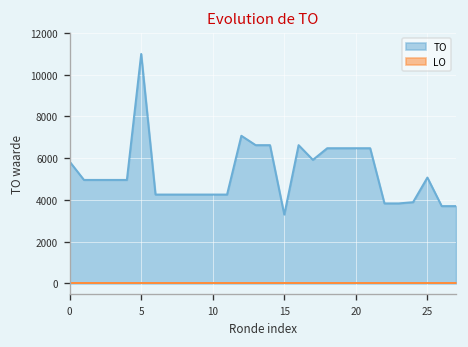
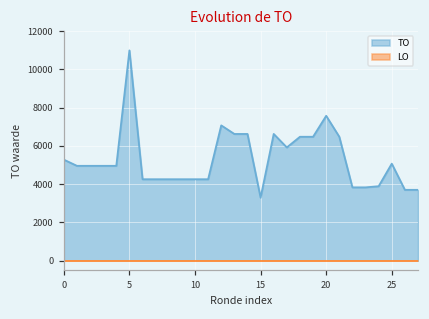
TO, 0: 5800 -> 5300
TO, 20: 6500 -> 7600
